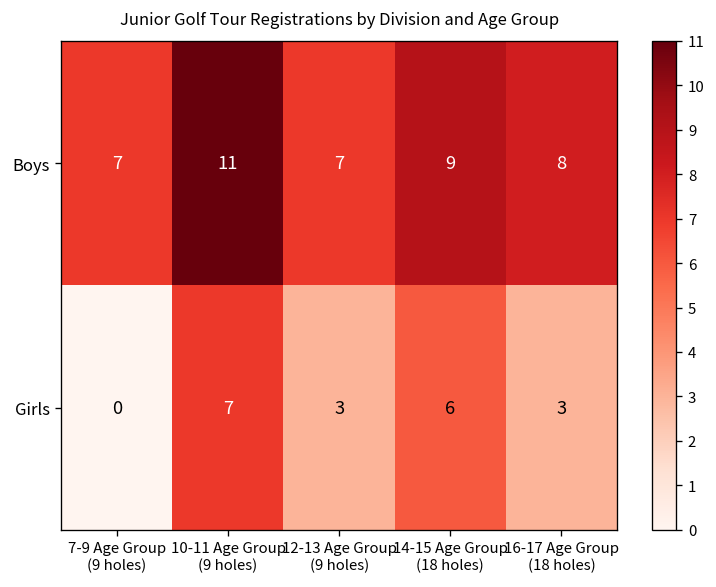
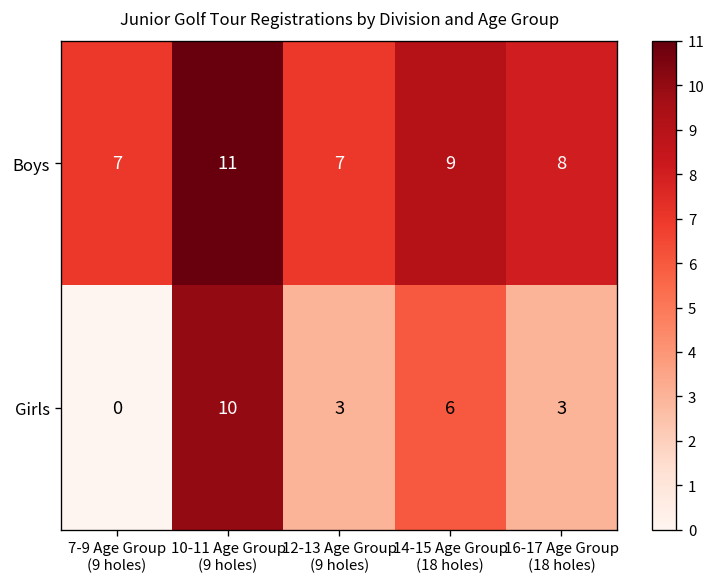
Girls, 10-11 Age Group (9 holes): 7 -> 10
